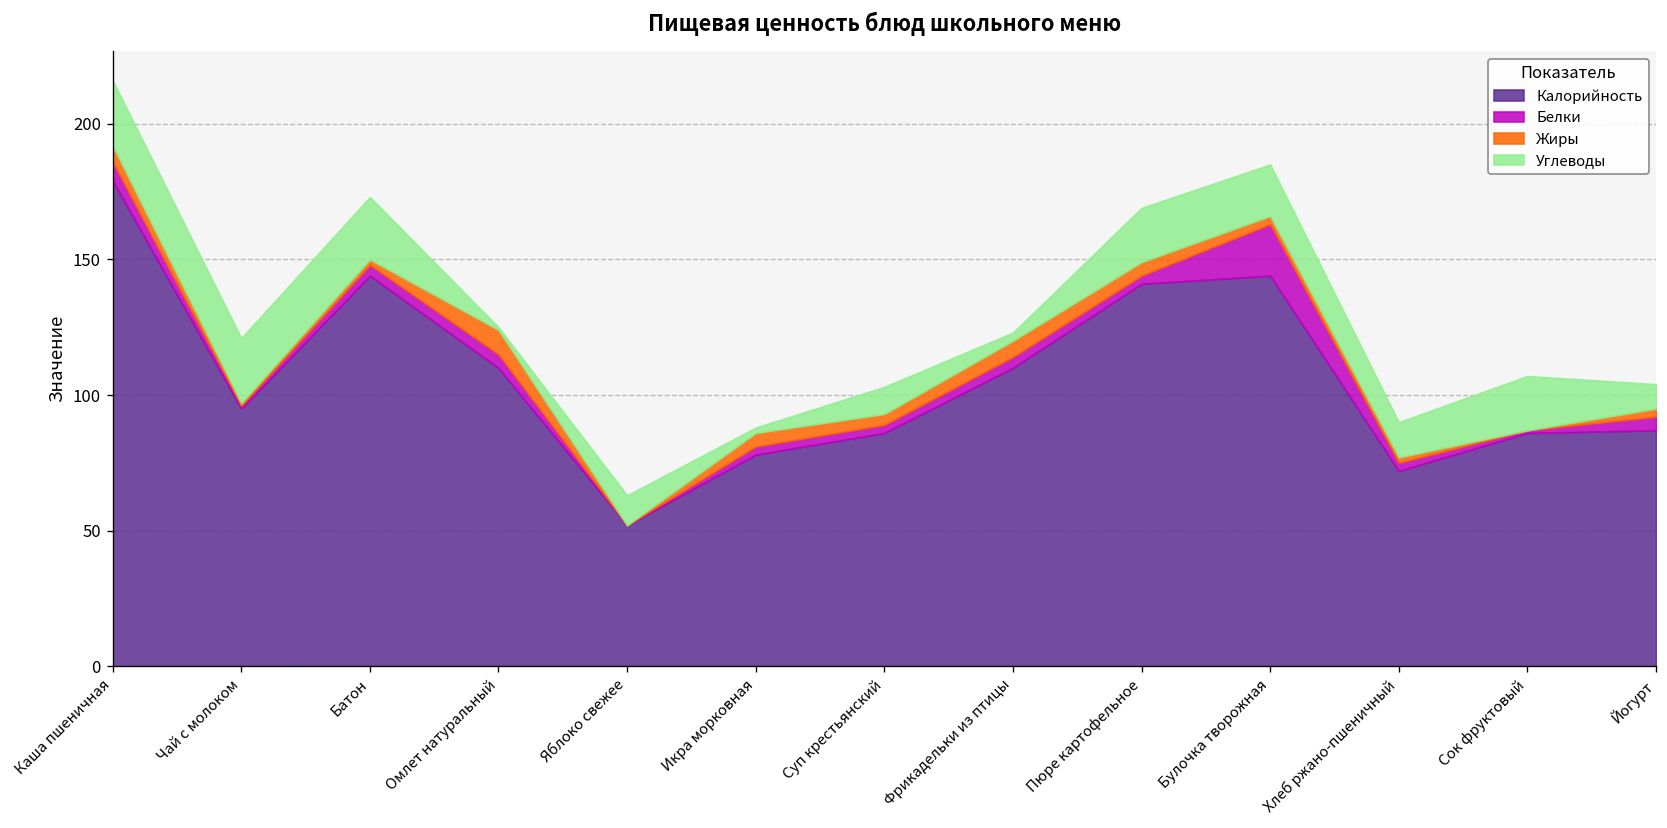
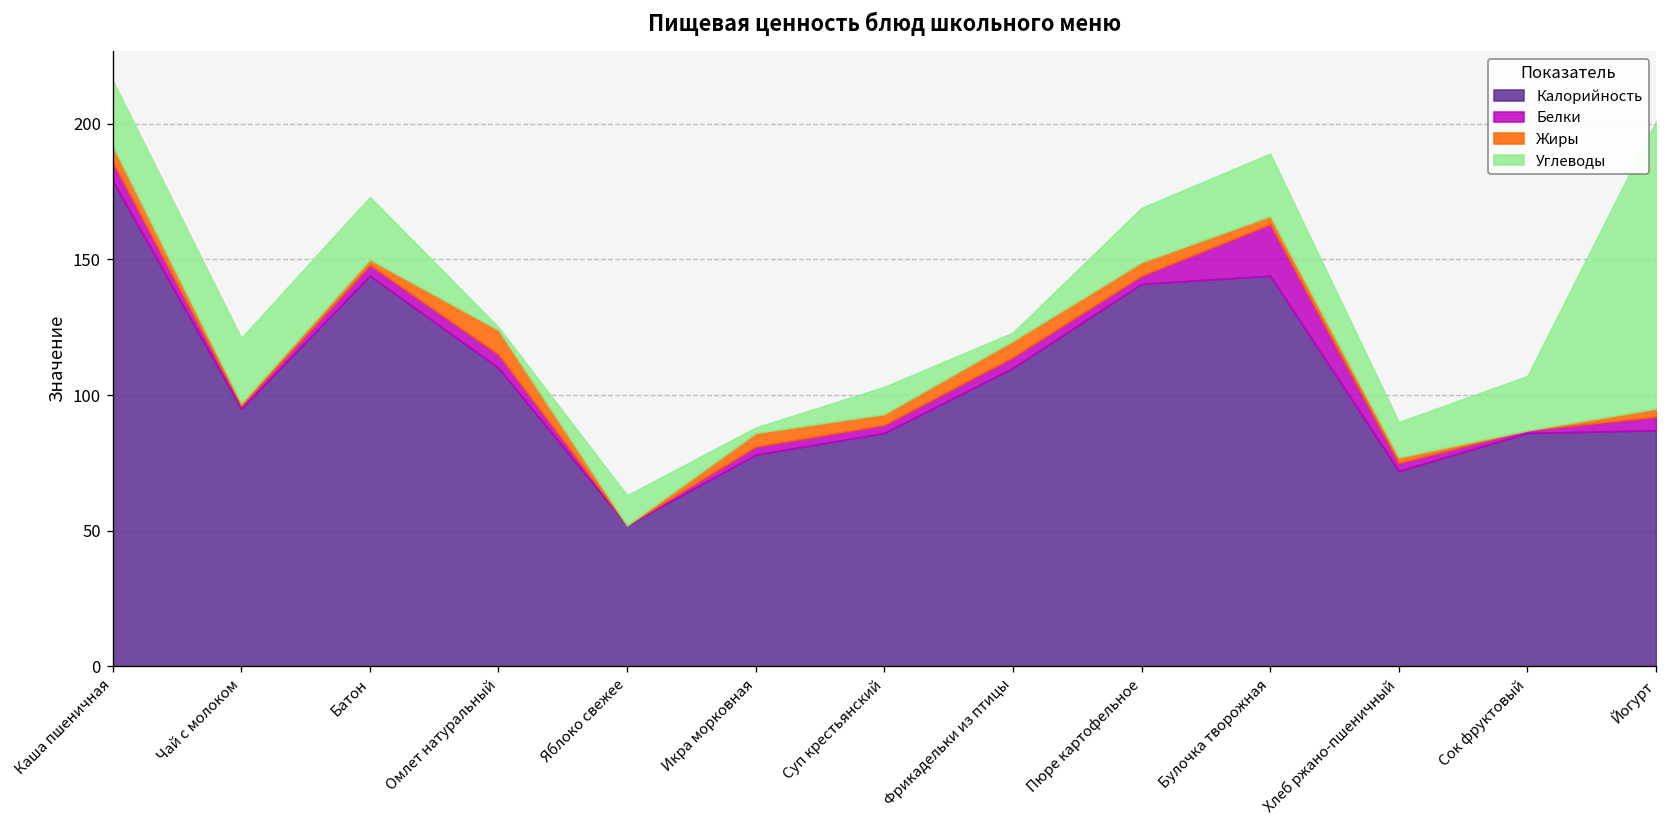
Углеводы, Булочка творожная: 19 -> 23
Углеводы, Йогурт: 9 -> 106
